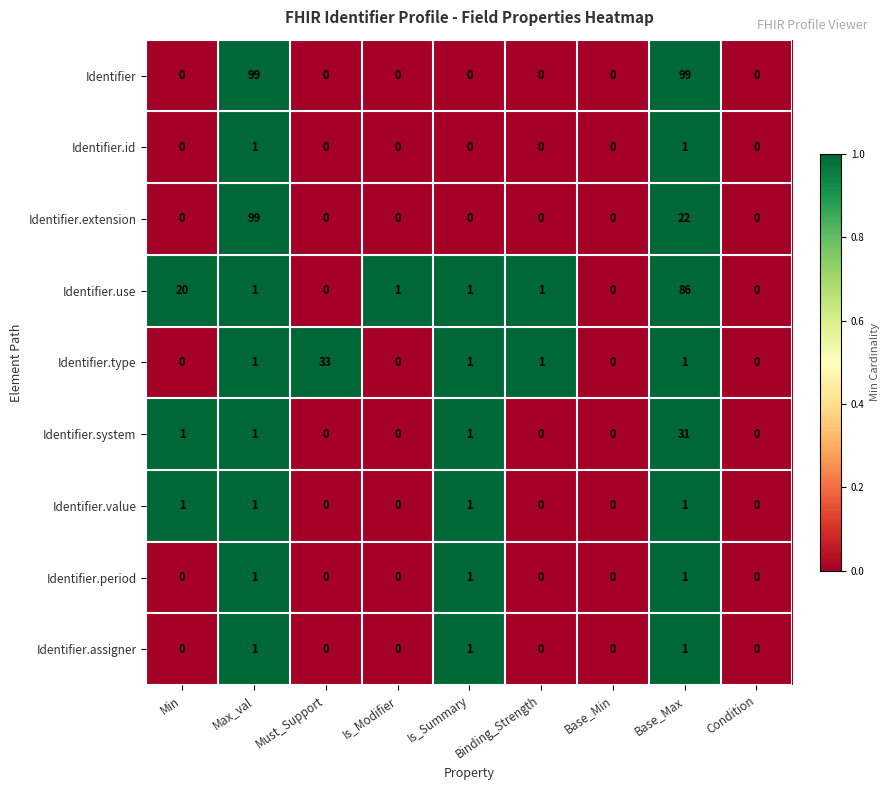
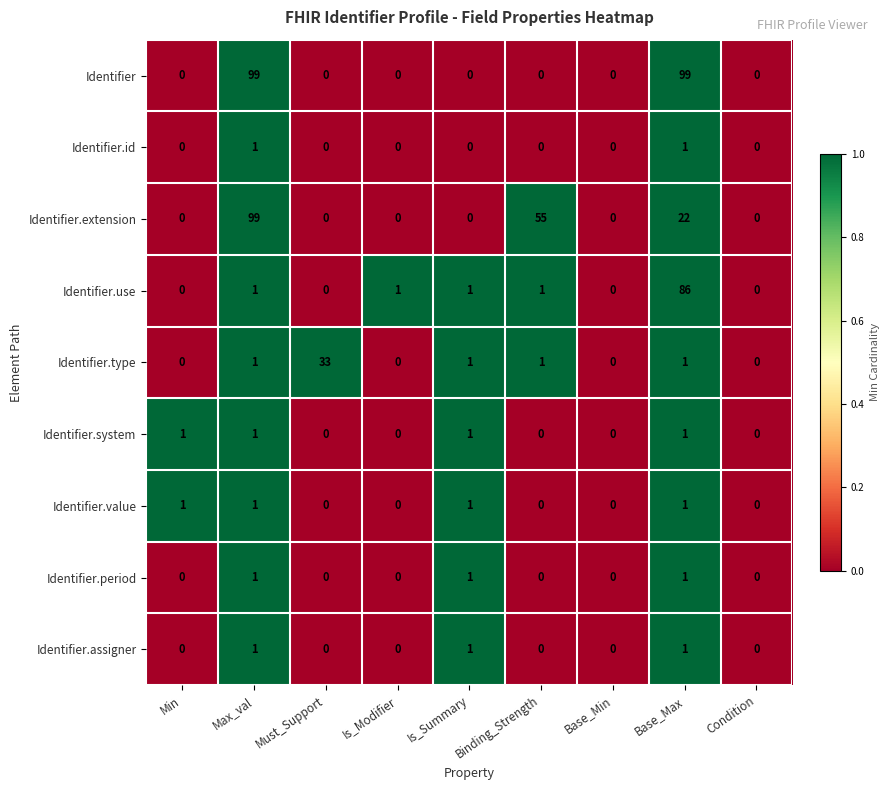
Identifier.extension, Binding_Strength: 0 -> 55
Identifier.use, Min: 20 -> 0
Identifier.system, Base_Max: 31 -> 1
